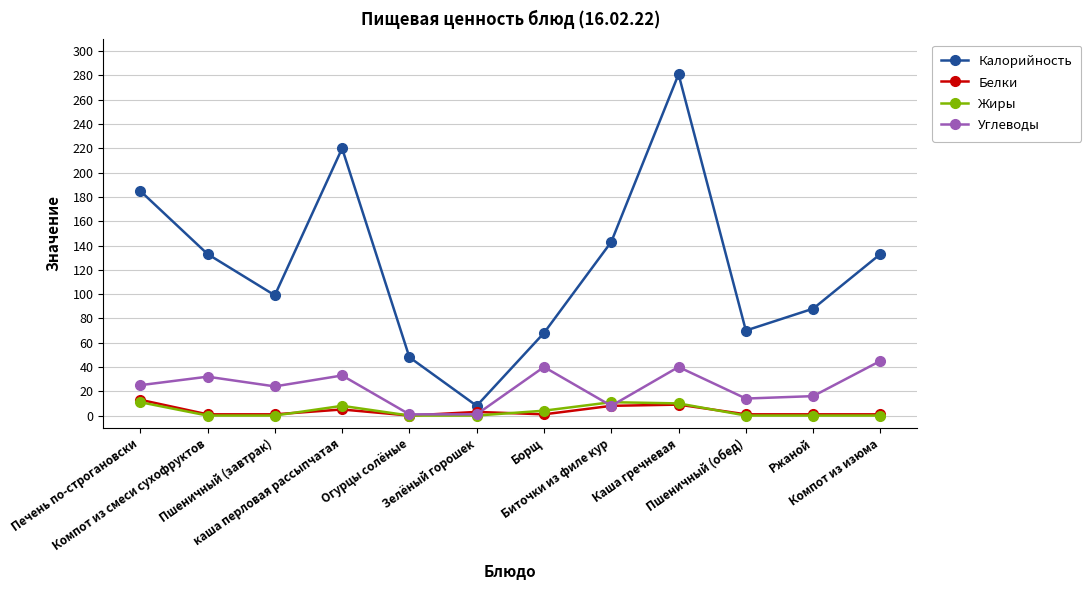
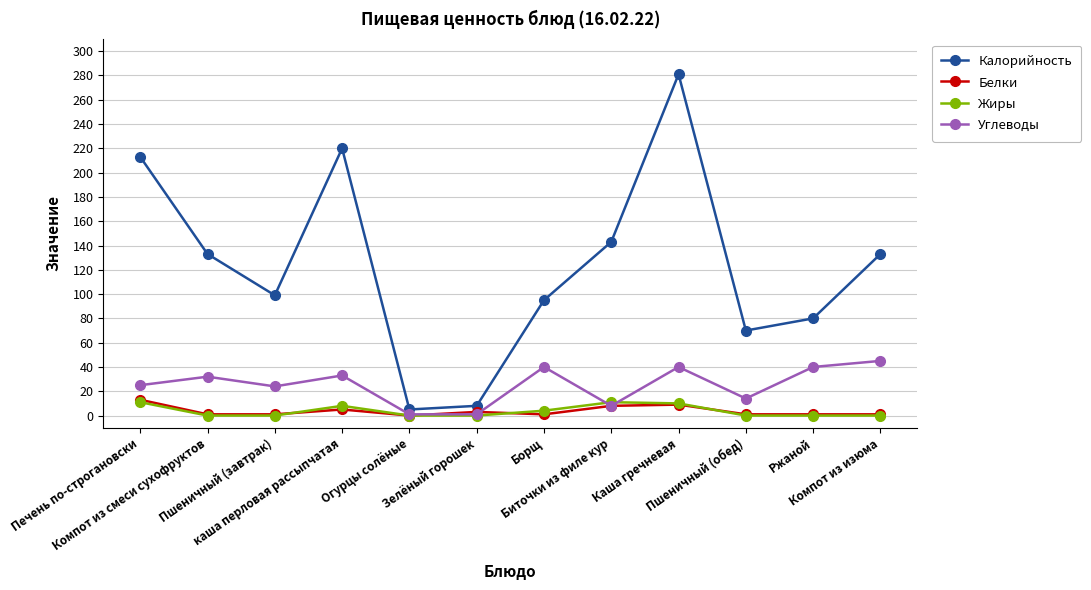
Калорийность, Печень по-строгановски: 185 -> 213
Калорийность, Огурцы солёные: 48 -> 5
Калорийность, Борщ: 68 -> 95
Калорийность, Ржаной: 88 -> 80
Углеводы, Ржаной: 16 -> 40
